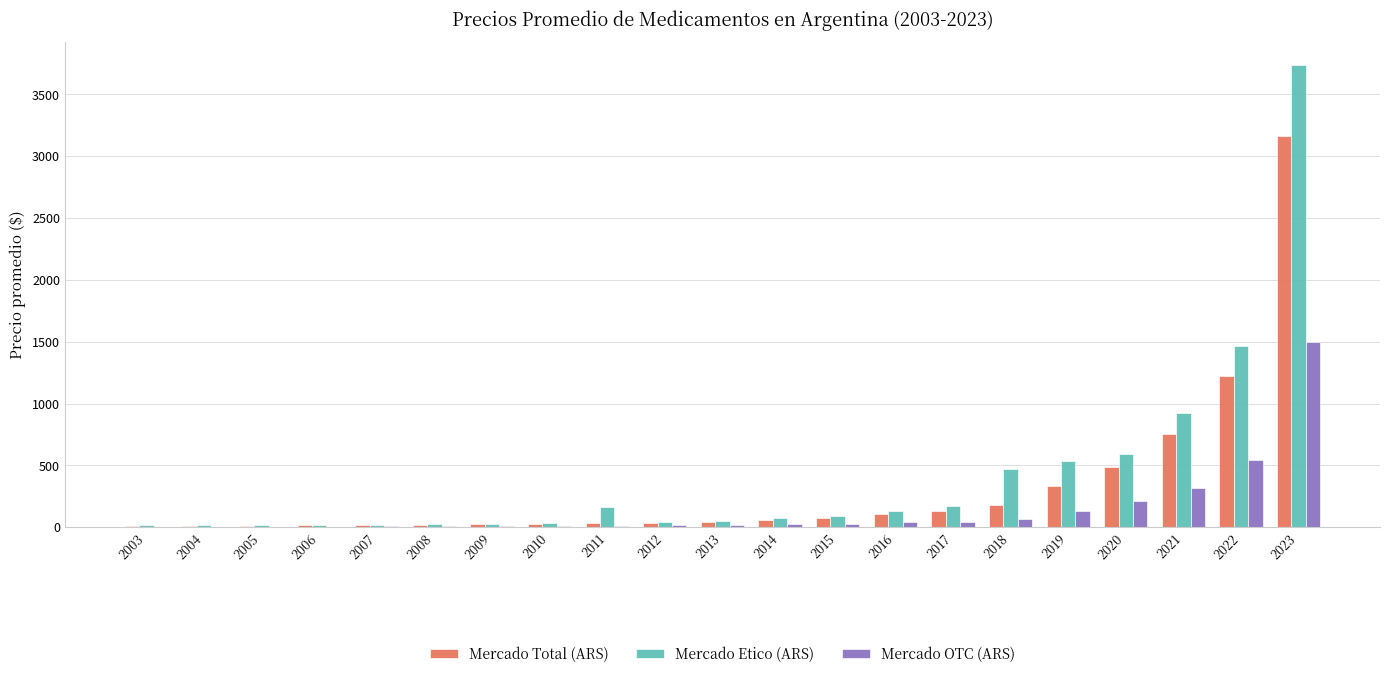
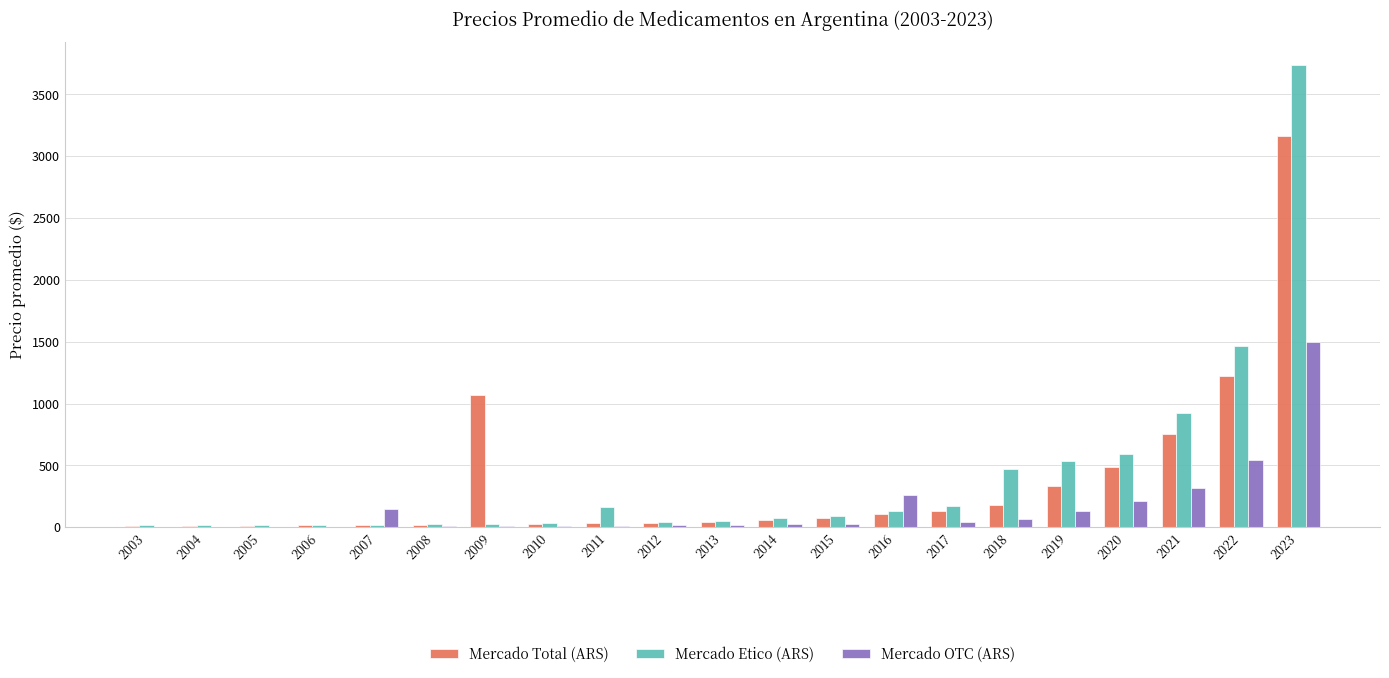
Mercado OTC (ARS), 2007: 10 -> 150
Mercado Total (ARS), 2009: 20 -> 1070
Mercado OTC (ARS), 2016: 40 -> 260
